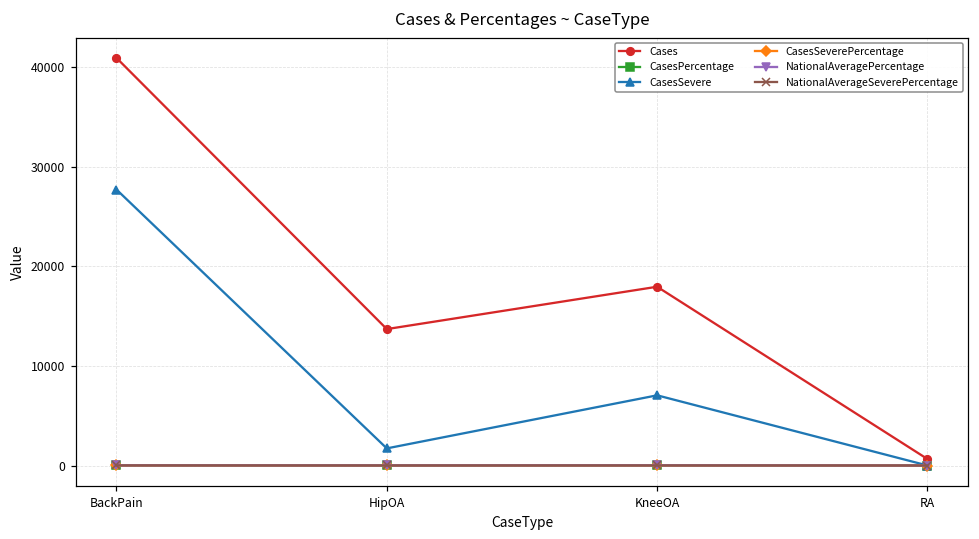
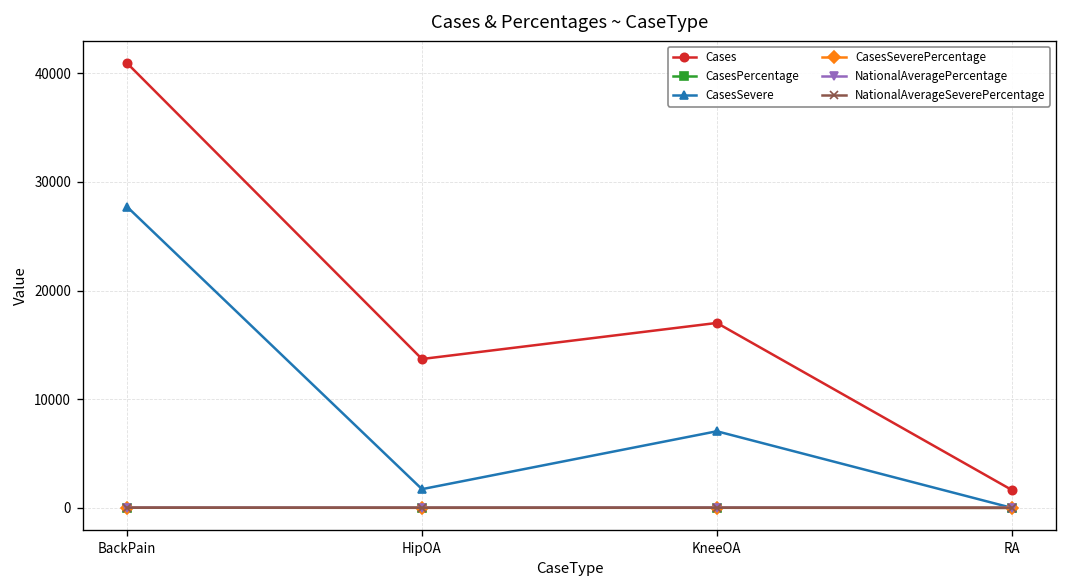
Cases, KneeOA: 18000 -> 17000
Cases, RA: 1000 -> 2000
